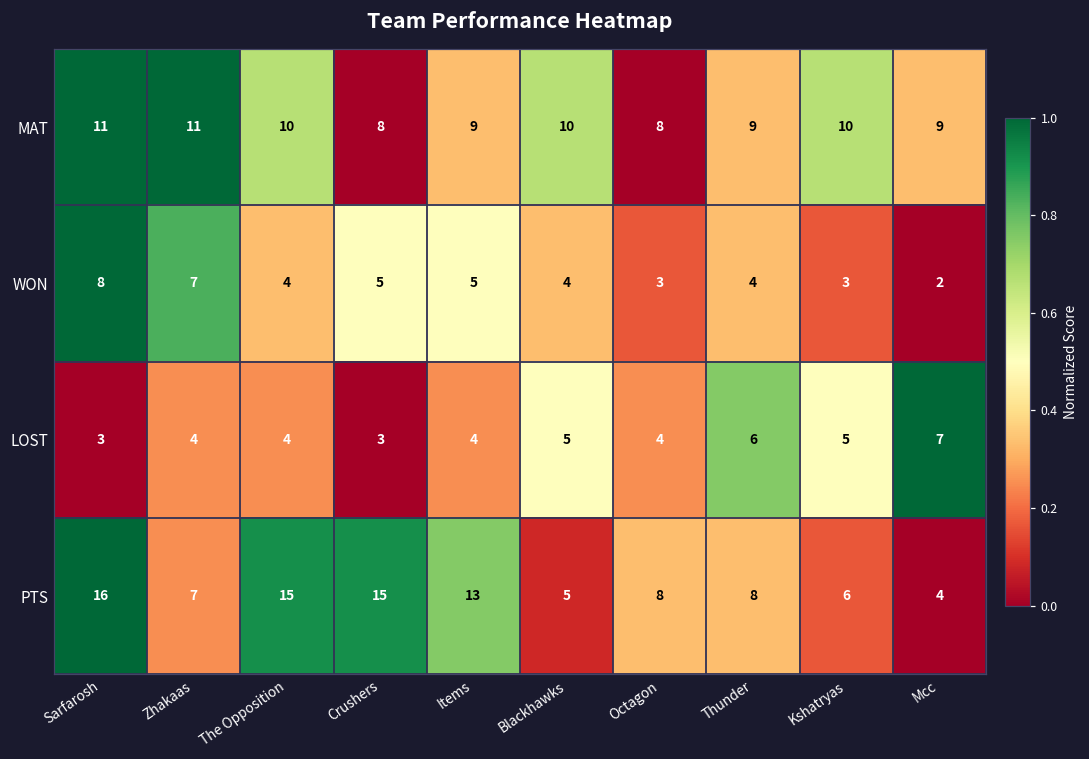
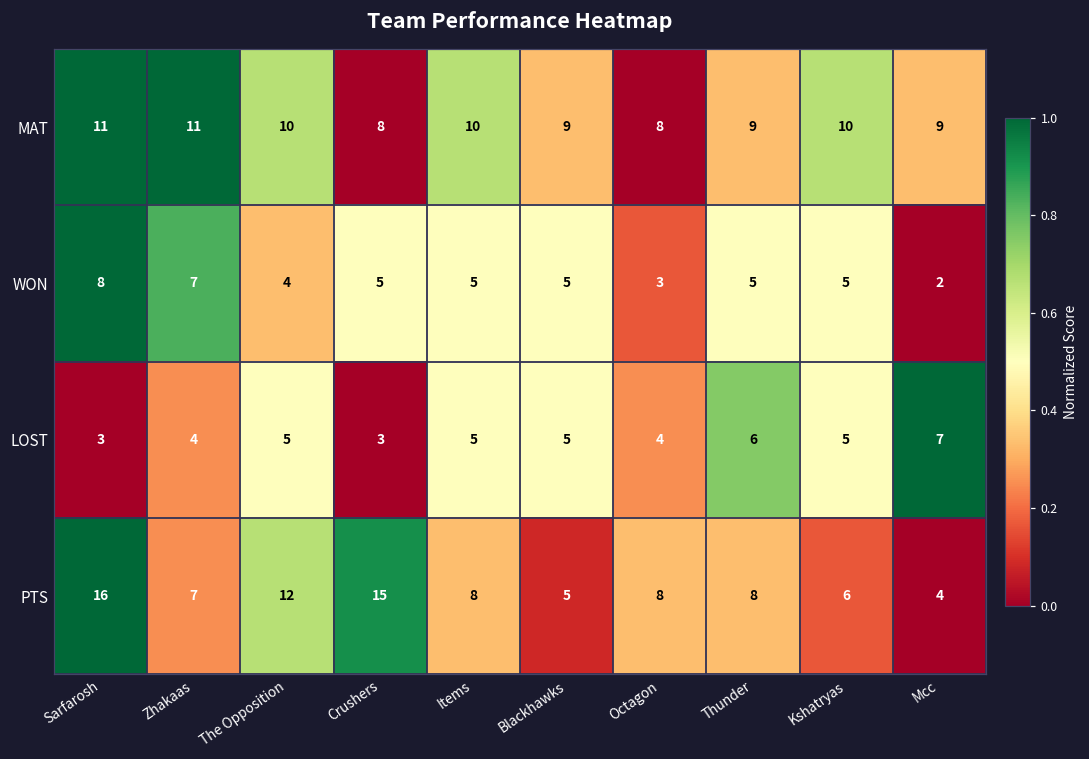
MAT, Items: 9 -> 10
MAT, Blackhawks: 10 -> 9
WON, Blackhawks: 4 -> 5
WON, Thunder: 4 -> 5
WON, Kshatryas: 3 -> 5
LOST, The Opposition: 4 -> 5
LOST, Items: 4 -> 5
PTS, The Opposition: 15 -> 12
PTS, Items: 13 -> 8
